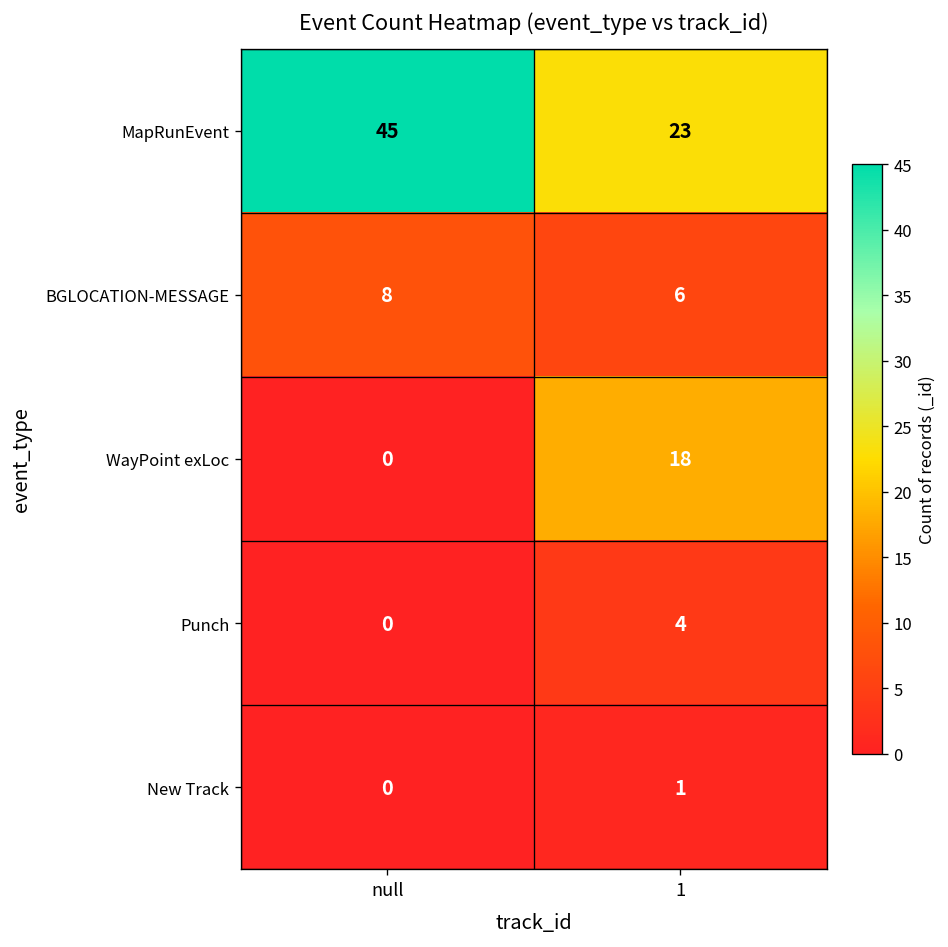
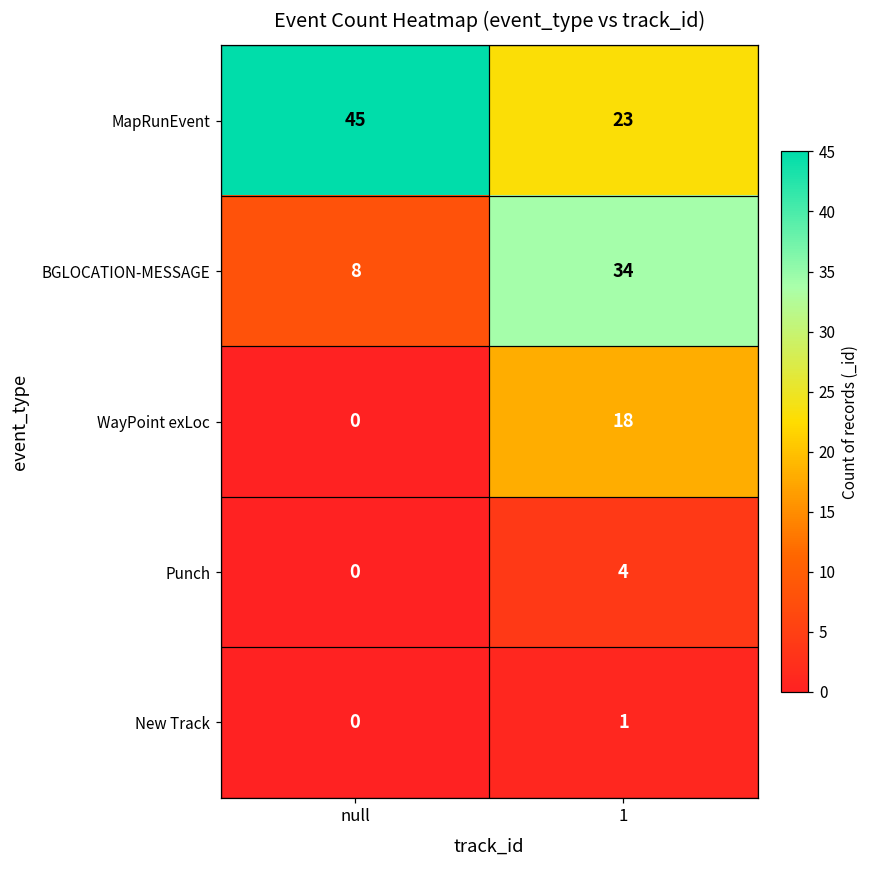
BGLOCATION-MESSAGE, 1: 6 -> 34
